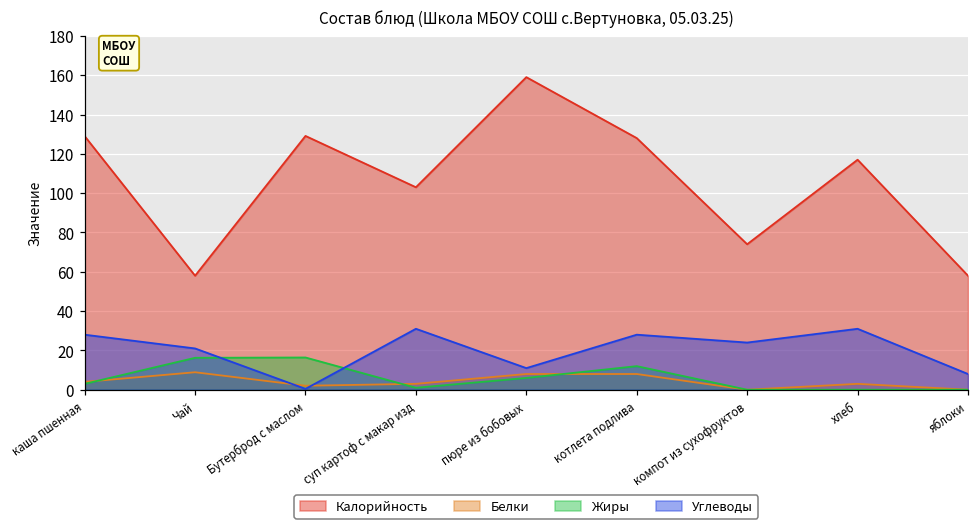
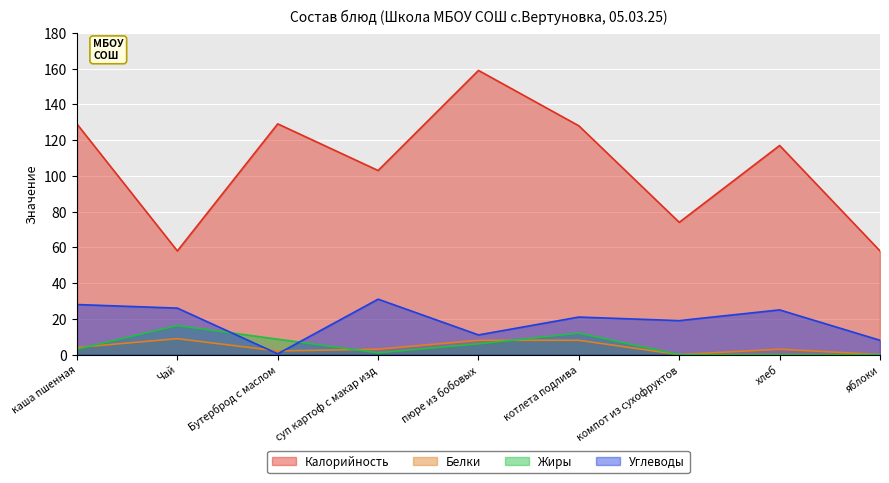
Углеводы, Чай: 21 -> 26
Жиры, Бутерброд с маслом: 16 -> 9
Углеводы, котлета подлива: 28 -> 21
Углеводы, компот из сухофруктов: 24 -> 19
Углеводы, хлеб: 31 -> 25
